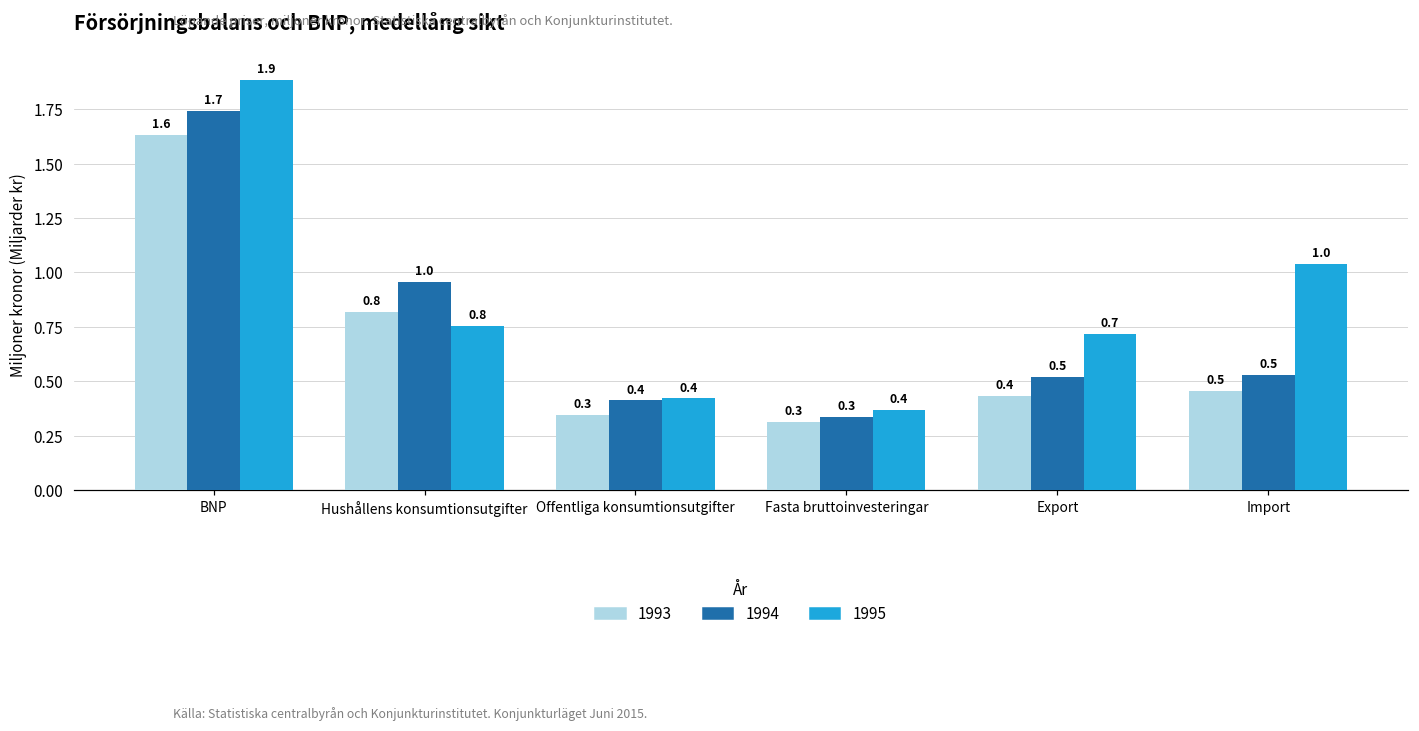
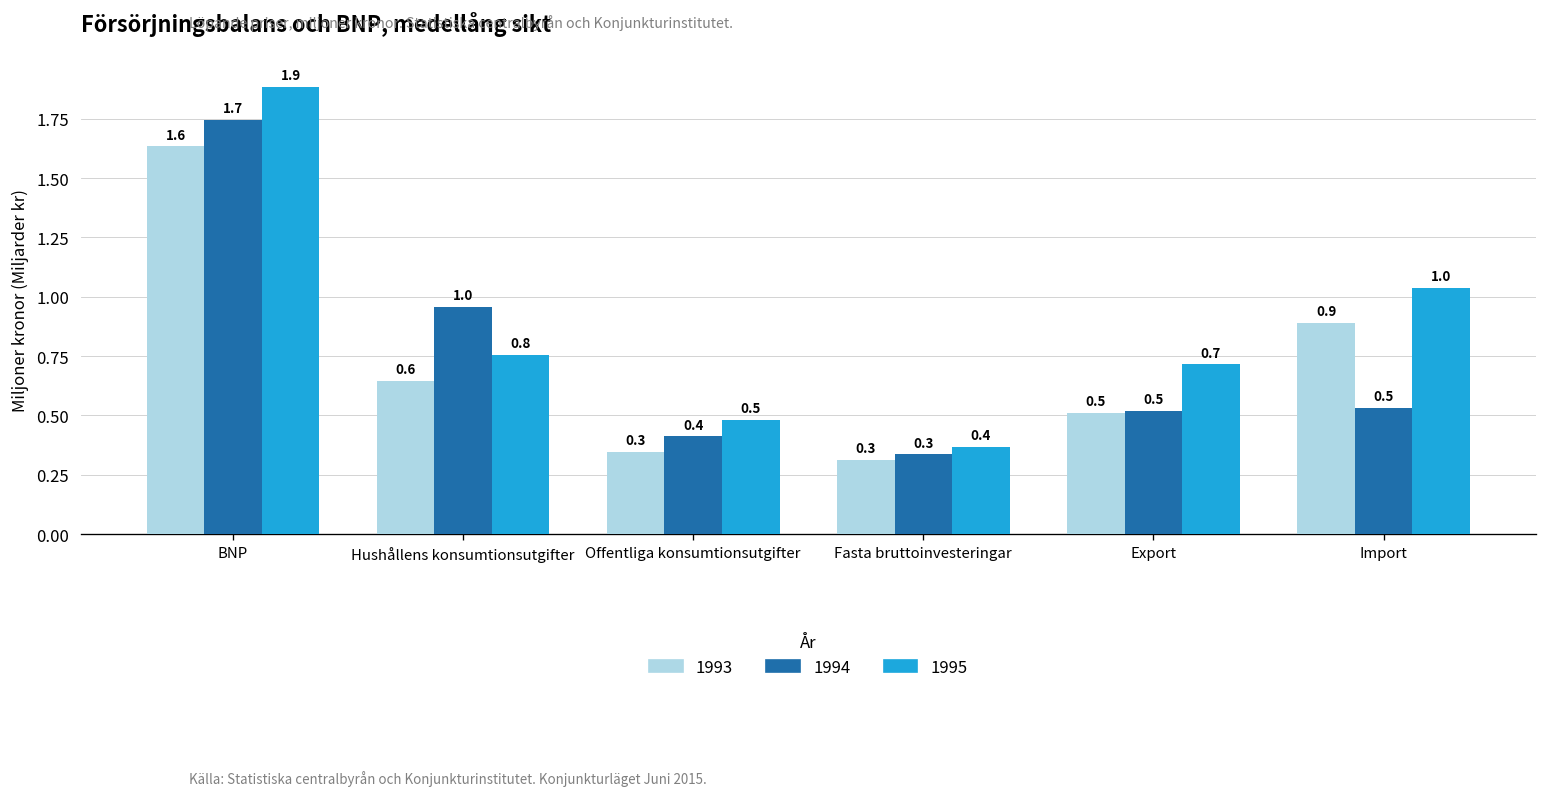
1993, Hushållens konsumtionsutgifter: 0.8 -> 0.6
1995, Offentliga konsumtionsutgifter: 0.4 -> 0.5
1993, Export: 0.4 -> 0.5
1993, Import: 0.5 -> 0.9
